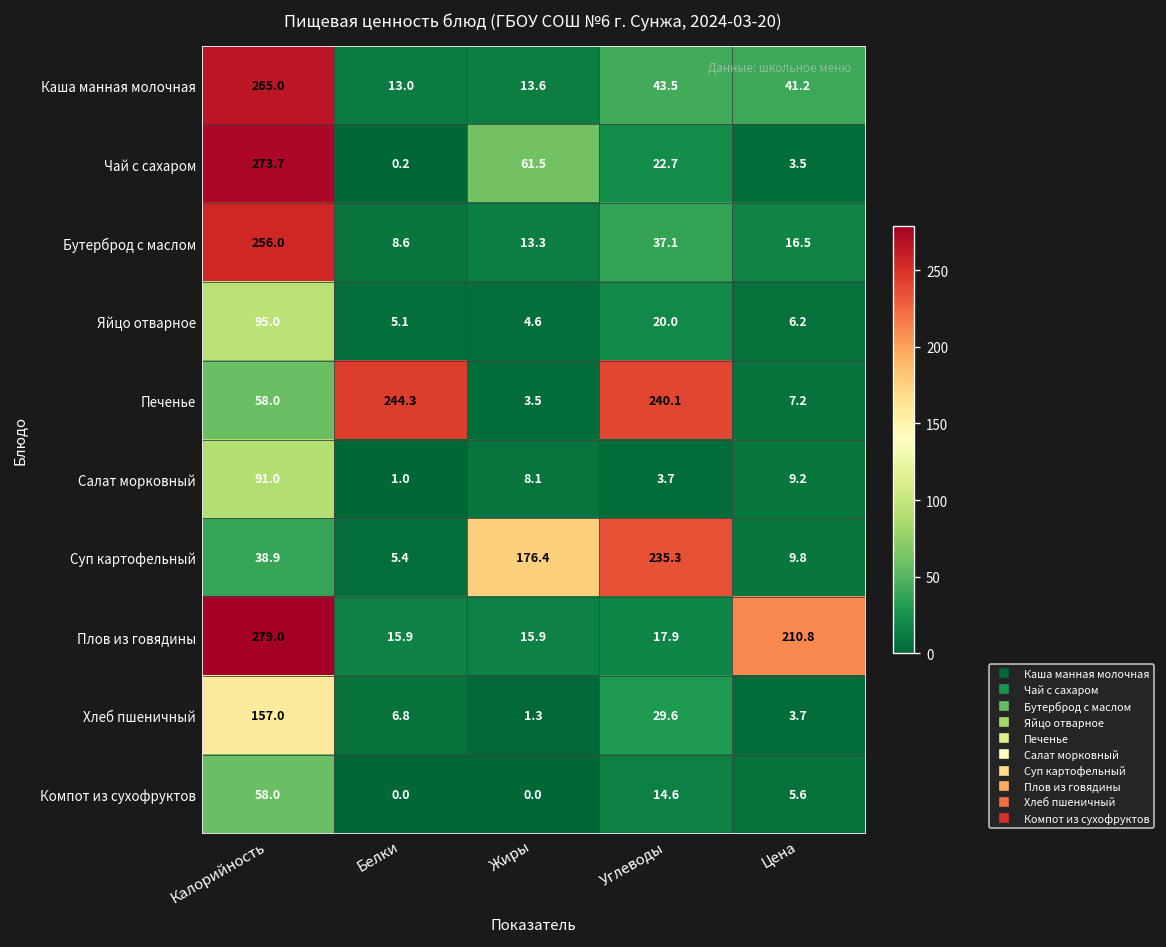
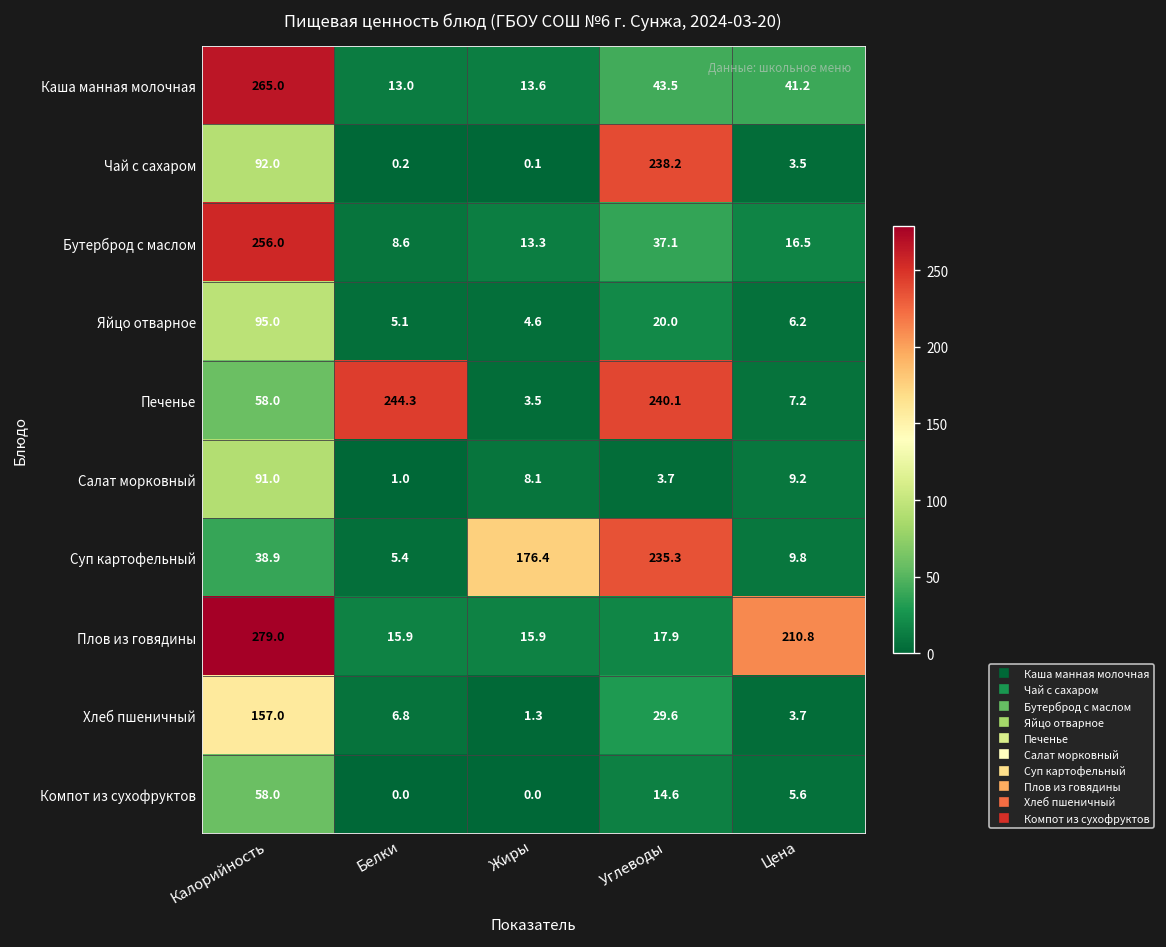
Чай с сахаром, Калорийность: 273.7 -> 92.0
Чай с сахаром, Жиры: 61.5 -> 0.1
Чай с сахаром, Углеводы: 22.7 -> 238.2
